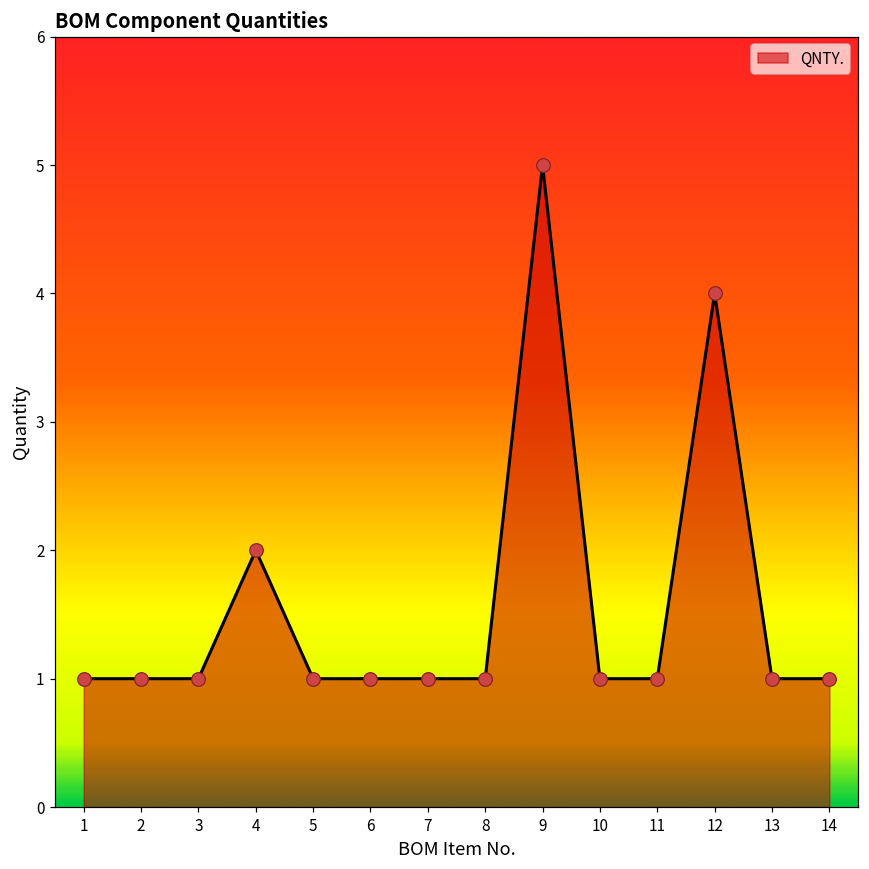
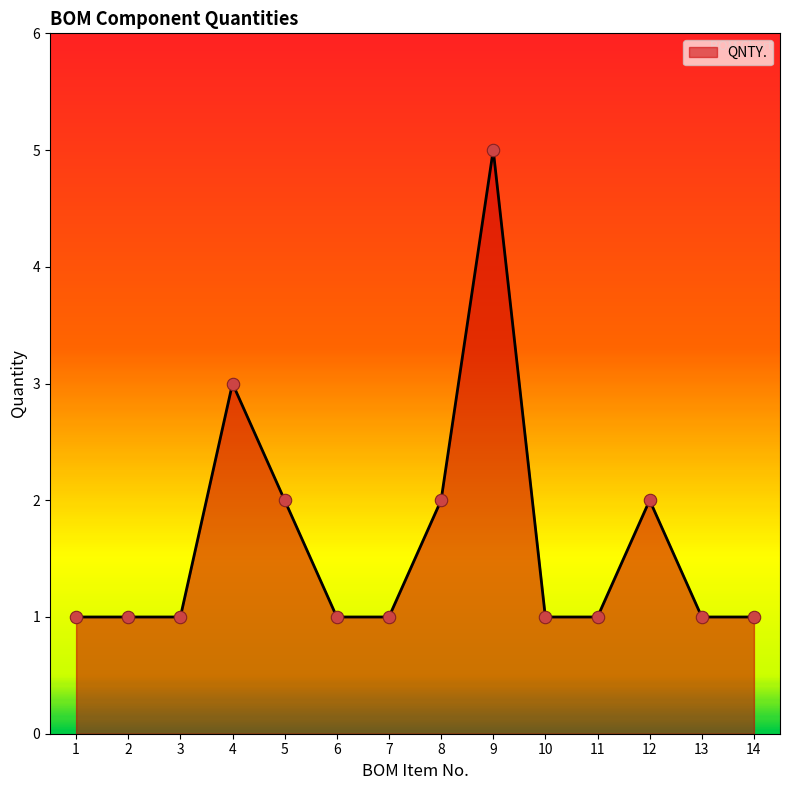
4: 2 -> 3
5: 1 -> 2
8: 1 -> 2
12: 4 -> 2
